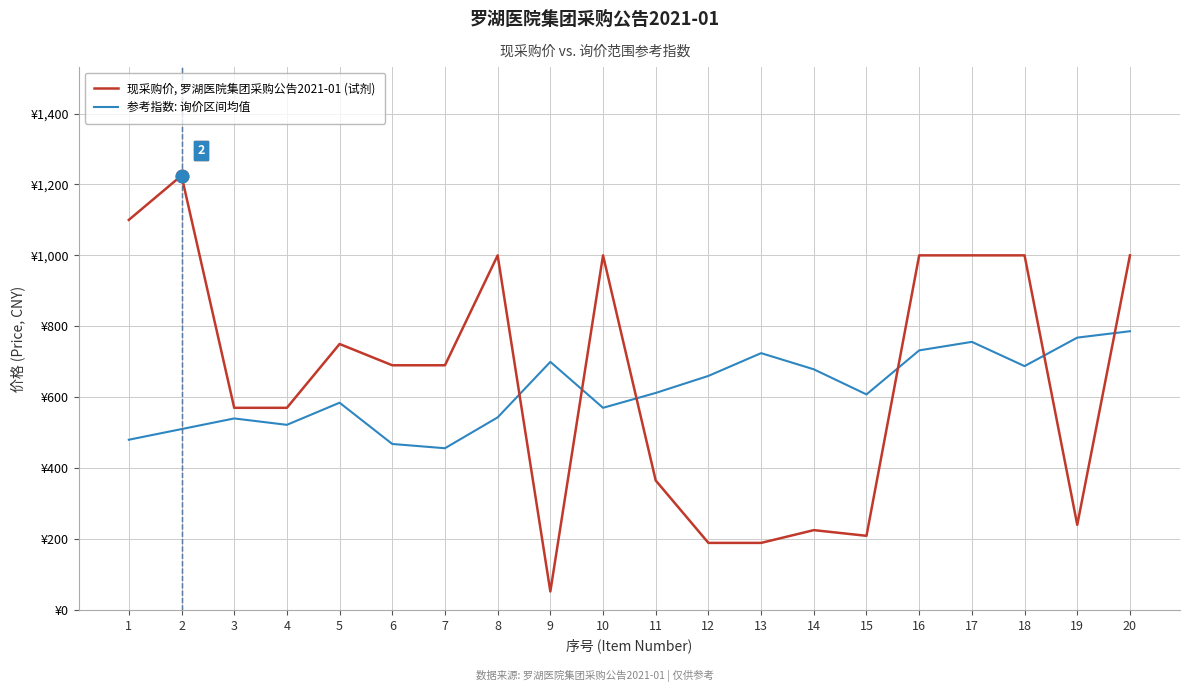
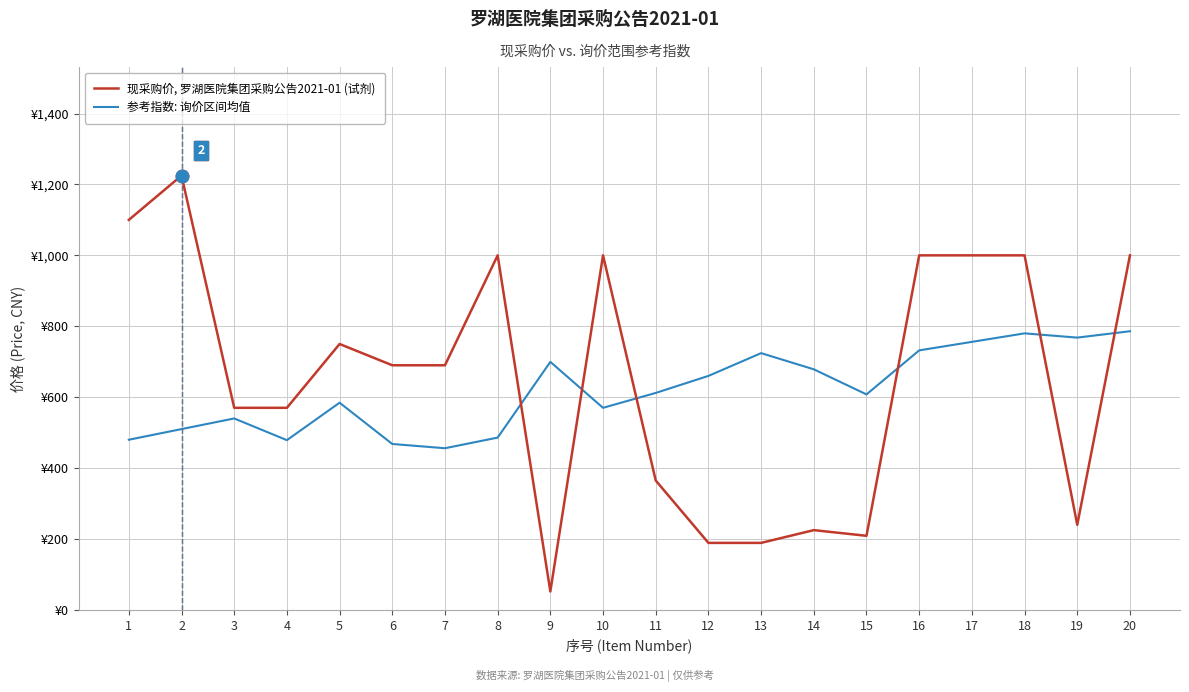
参考指数: 询价区间均值, 4: ¥520 -> ¥480
参考指数: 询价区间均值, 8: ¥540 -> ¥490
参考指数: 询价区间均值, 18: ¥690 -> ¥780
